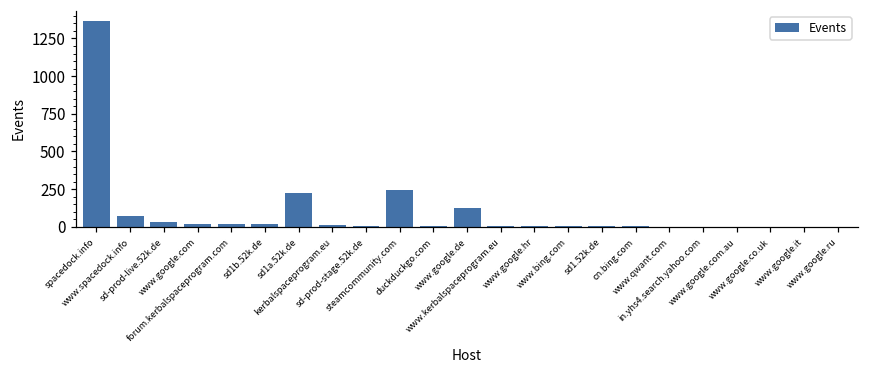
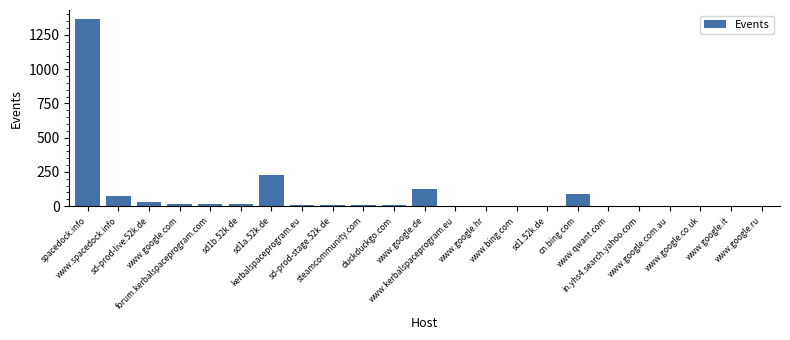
steamcommunity.com: 250 -> 10
cn.bing.com: 0 -> 90
